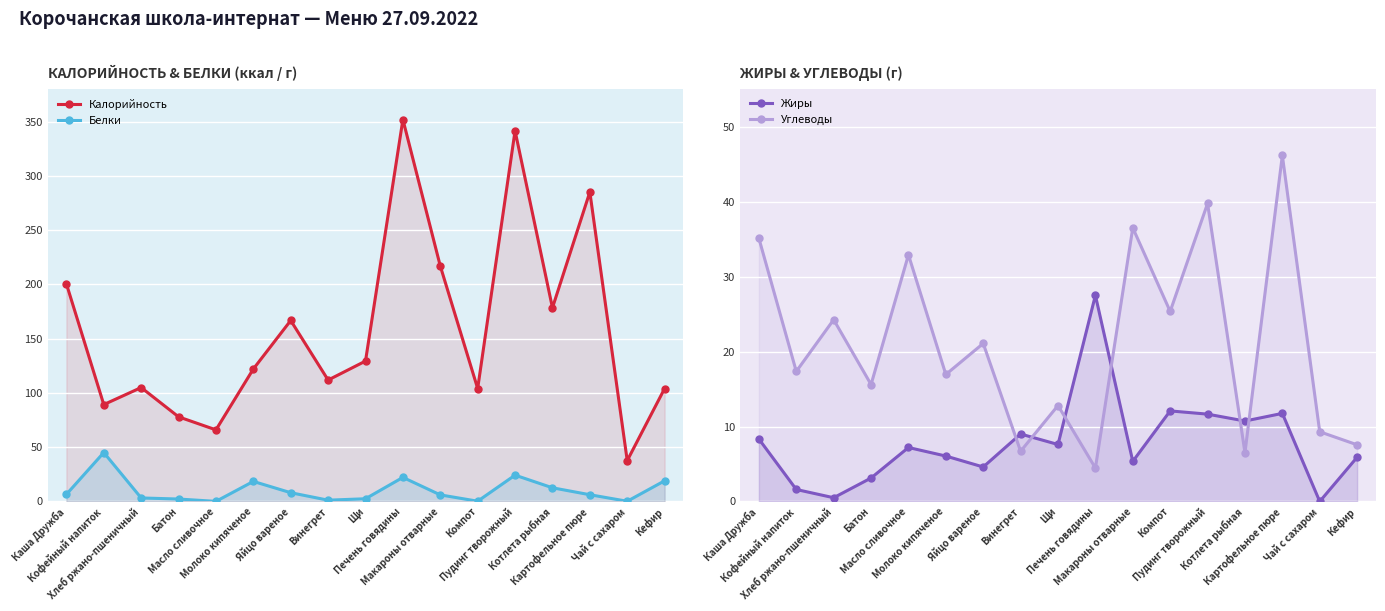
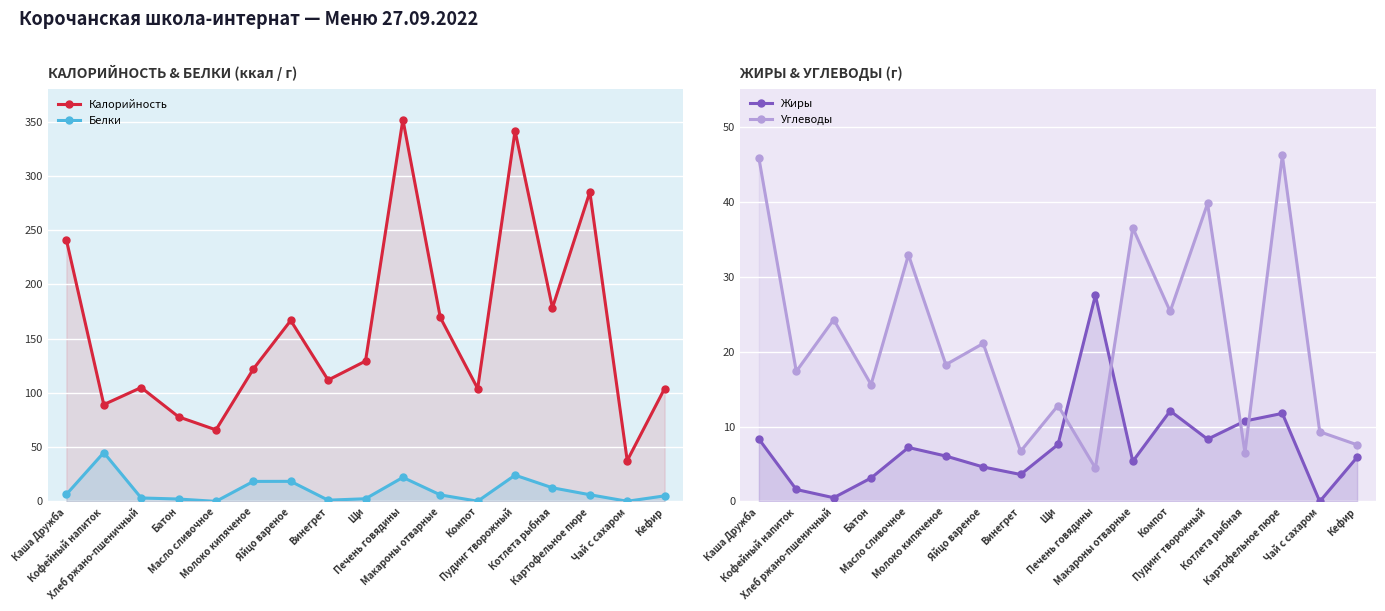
КАЛОРИЙНОСТЬ & БЕЛКИ (ккал / г), Калорийность, Каша Дружба: 201 -> 241
КАЛОРИЙНОСТЬ & БЕЛКИ (ккал / г), Белки, Яйцо вареное: 8 -> 19
КАЛОРИЙНОСТЬ & БЕЛКИ (ккал / г), Калорийность, Макароны отварные: 217 -> 170
КАЛОРИЙНОСТЬ & БЕЛКИ (ккал / г), Белки, Кефир: 19 -> 5
ЖИРЫ & УГЛЕВОДЫ (г), Углеводы, Каша Дружба: 35 -> 46
ЖИРЫ & УГЛЕВОДЫ (г), Углеводы, Молоко кипяченое: 17 -> 18
ЖИРЫ & УГЛЕВОДЫ (г), Жиры, Винегрет: 9 -> 4
ЖИРЫ & УГЛЕВОДЫ (г), Жиры, Пудинг творожный: 12 -> 8
